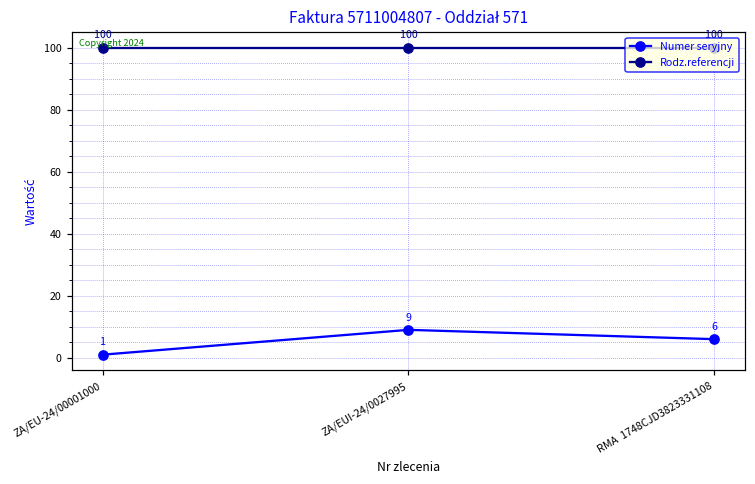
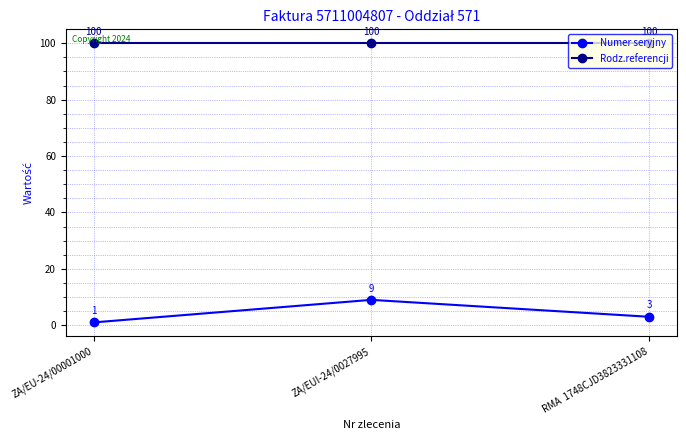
Numer seryjny, RMA 1748CJD3823331108: 6 -> 3
